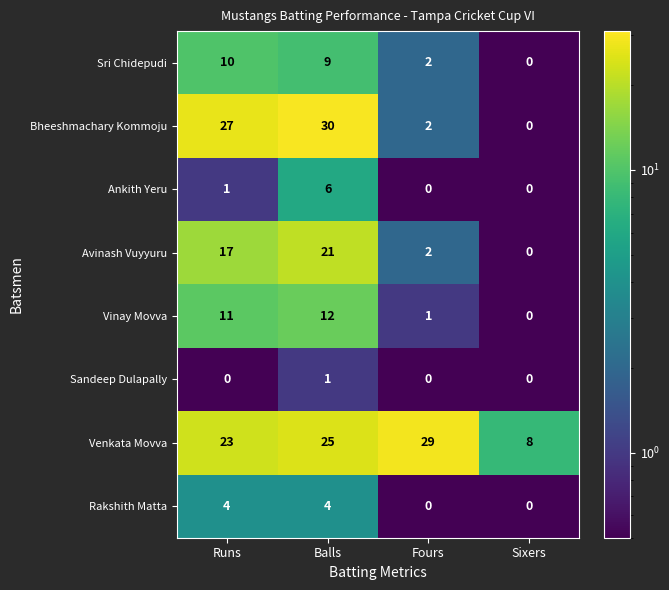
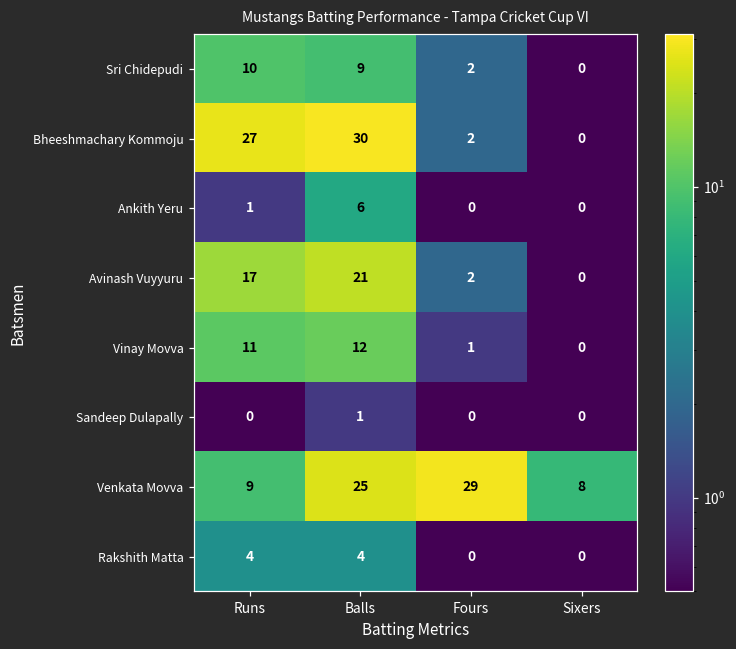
Venkata Movva, Runs: 23 -> 9
